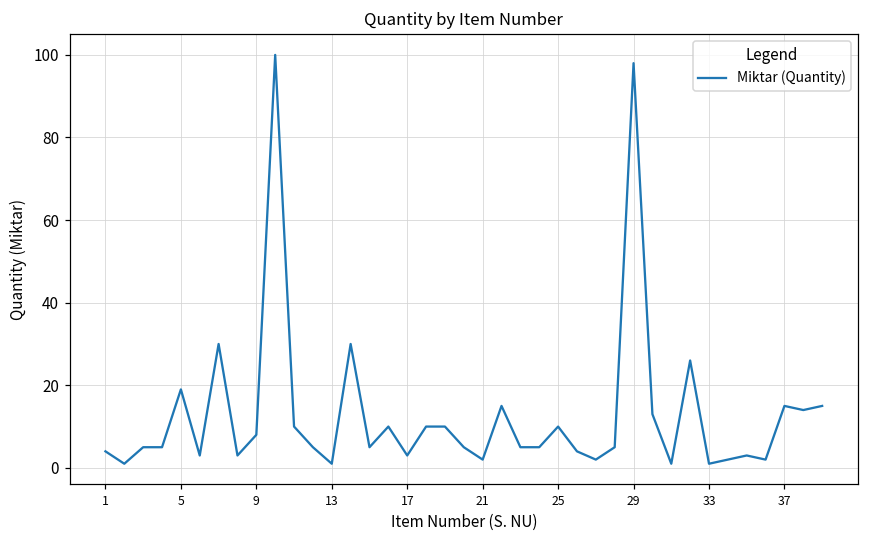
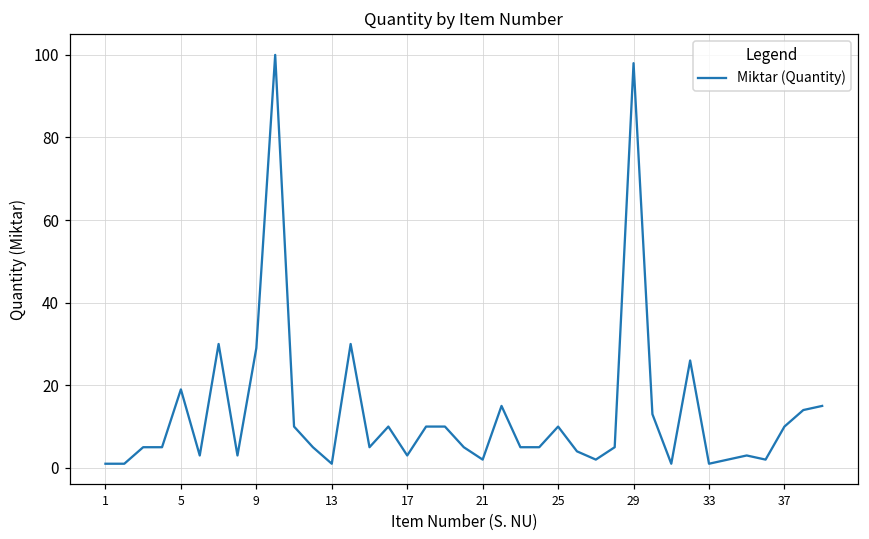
1: 4 -> 1
9: 8 -> 29
37: 15 -> 10
